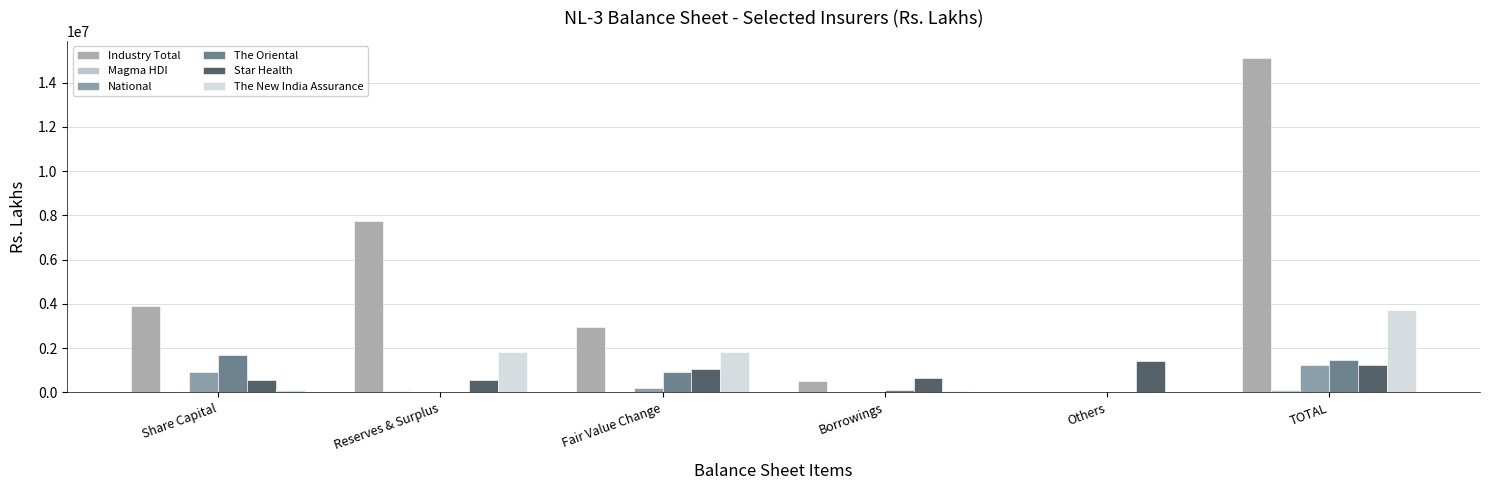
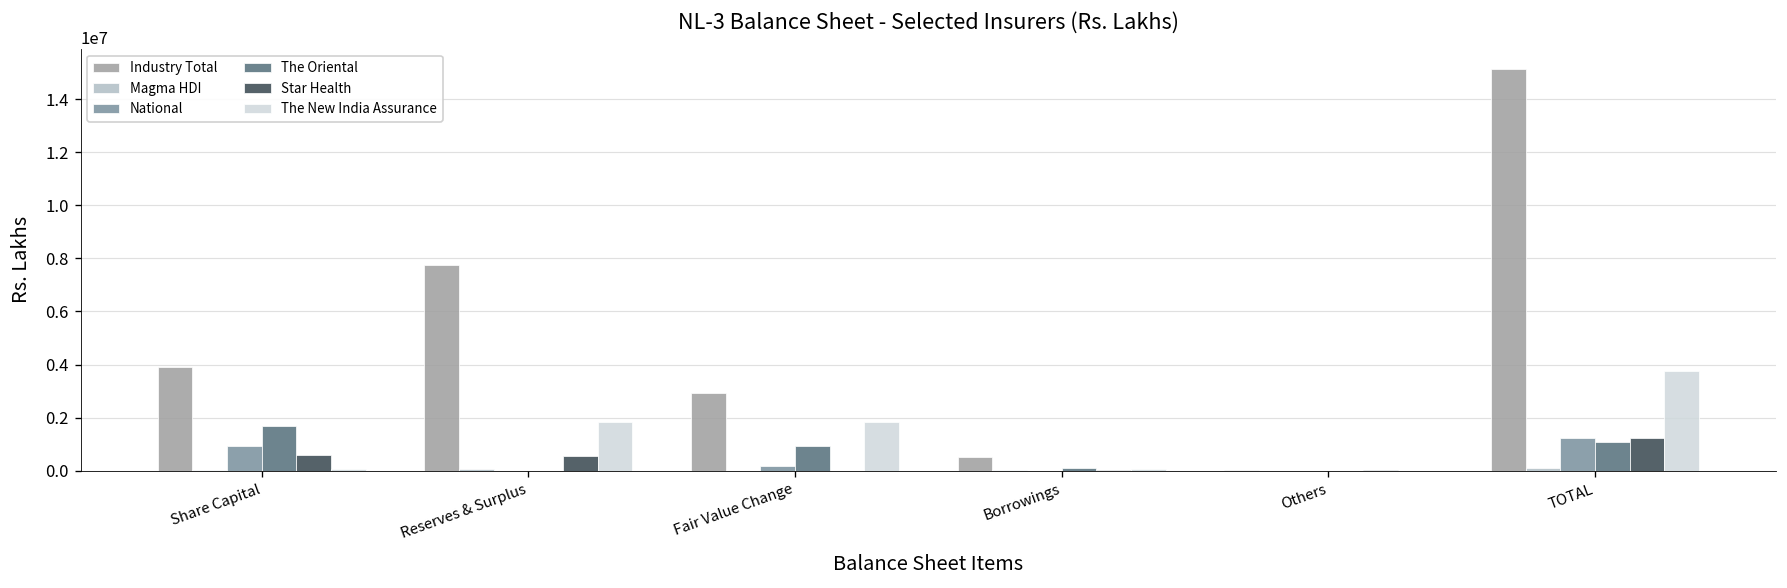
Star Health, Fair Value Change: 1000000 -> 0
Star Health, Borrowings: 700000 -> 0
Star Health, Others: 1400000 -> 0
The Oriental, TOTAL: 1400000 -> 1100000
